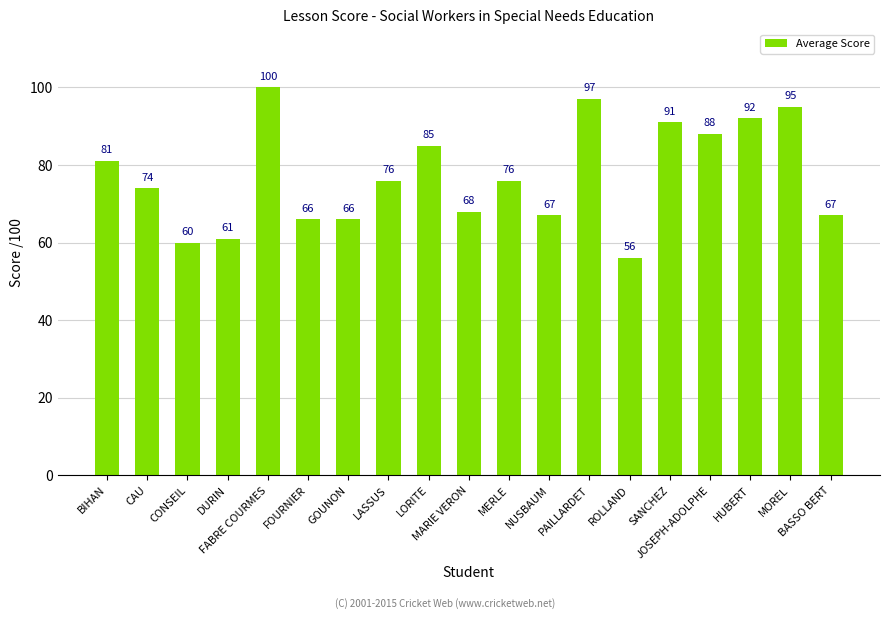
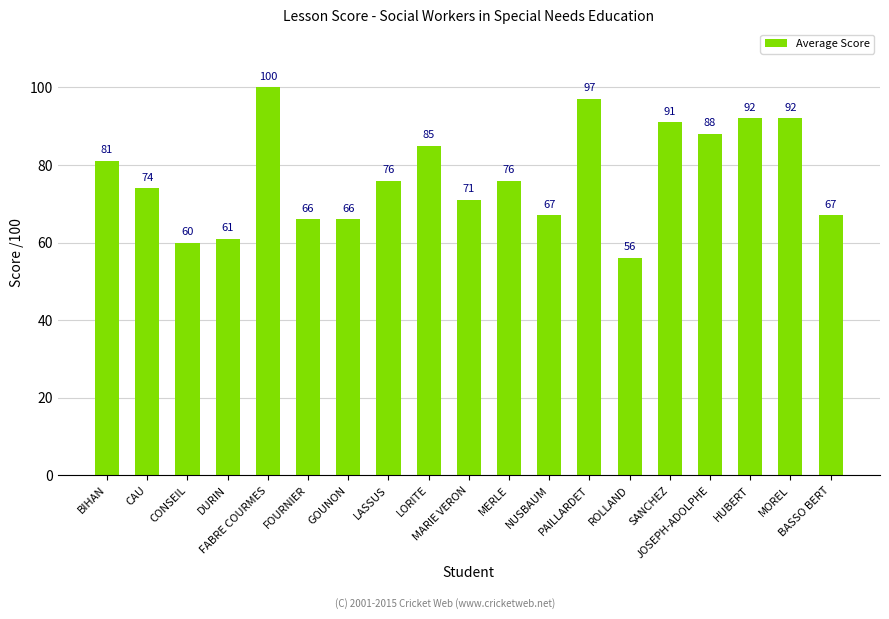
MARIE VERON: 68 -> 71
MOREL: 95 -> 92
